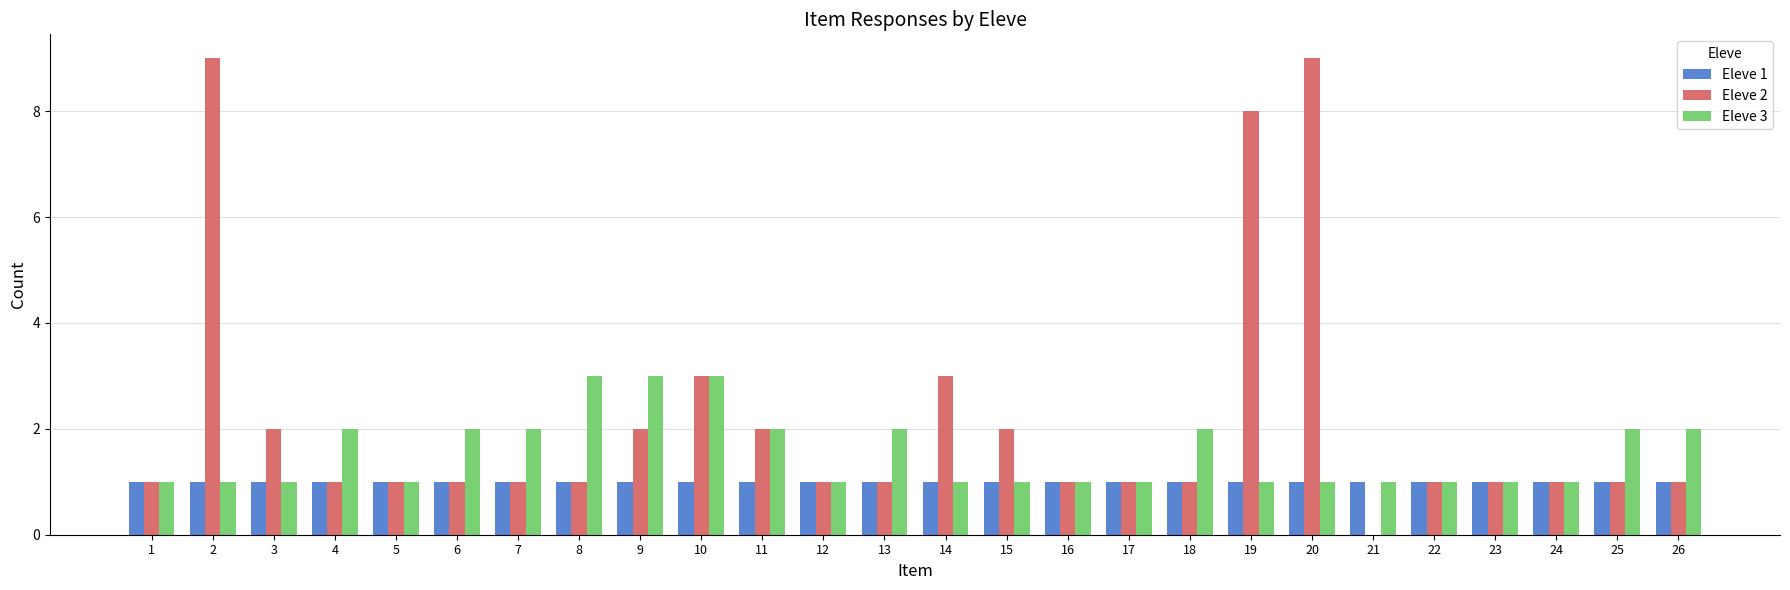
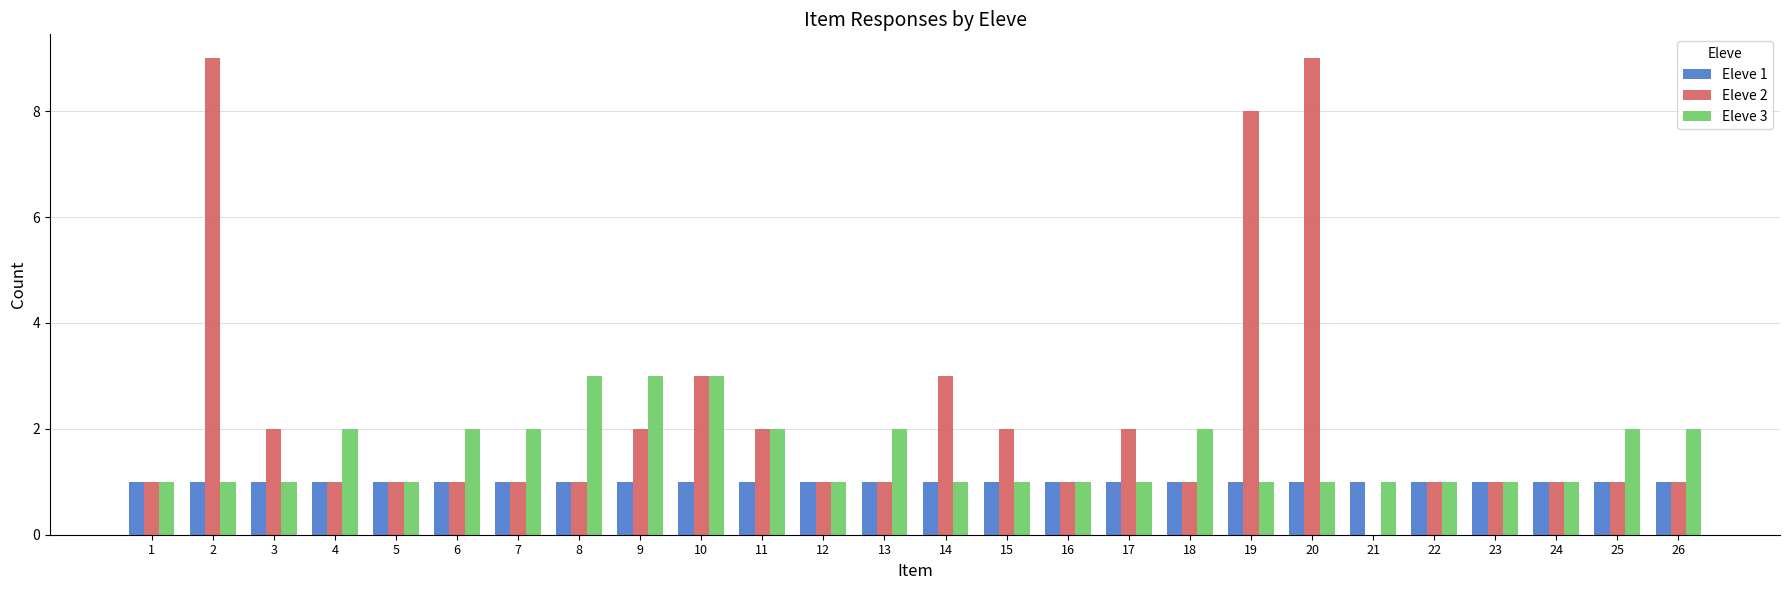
Eleve 2, 17: 1 -> 2
